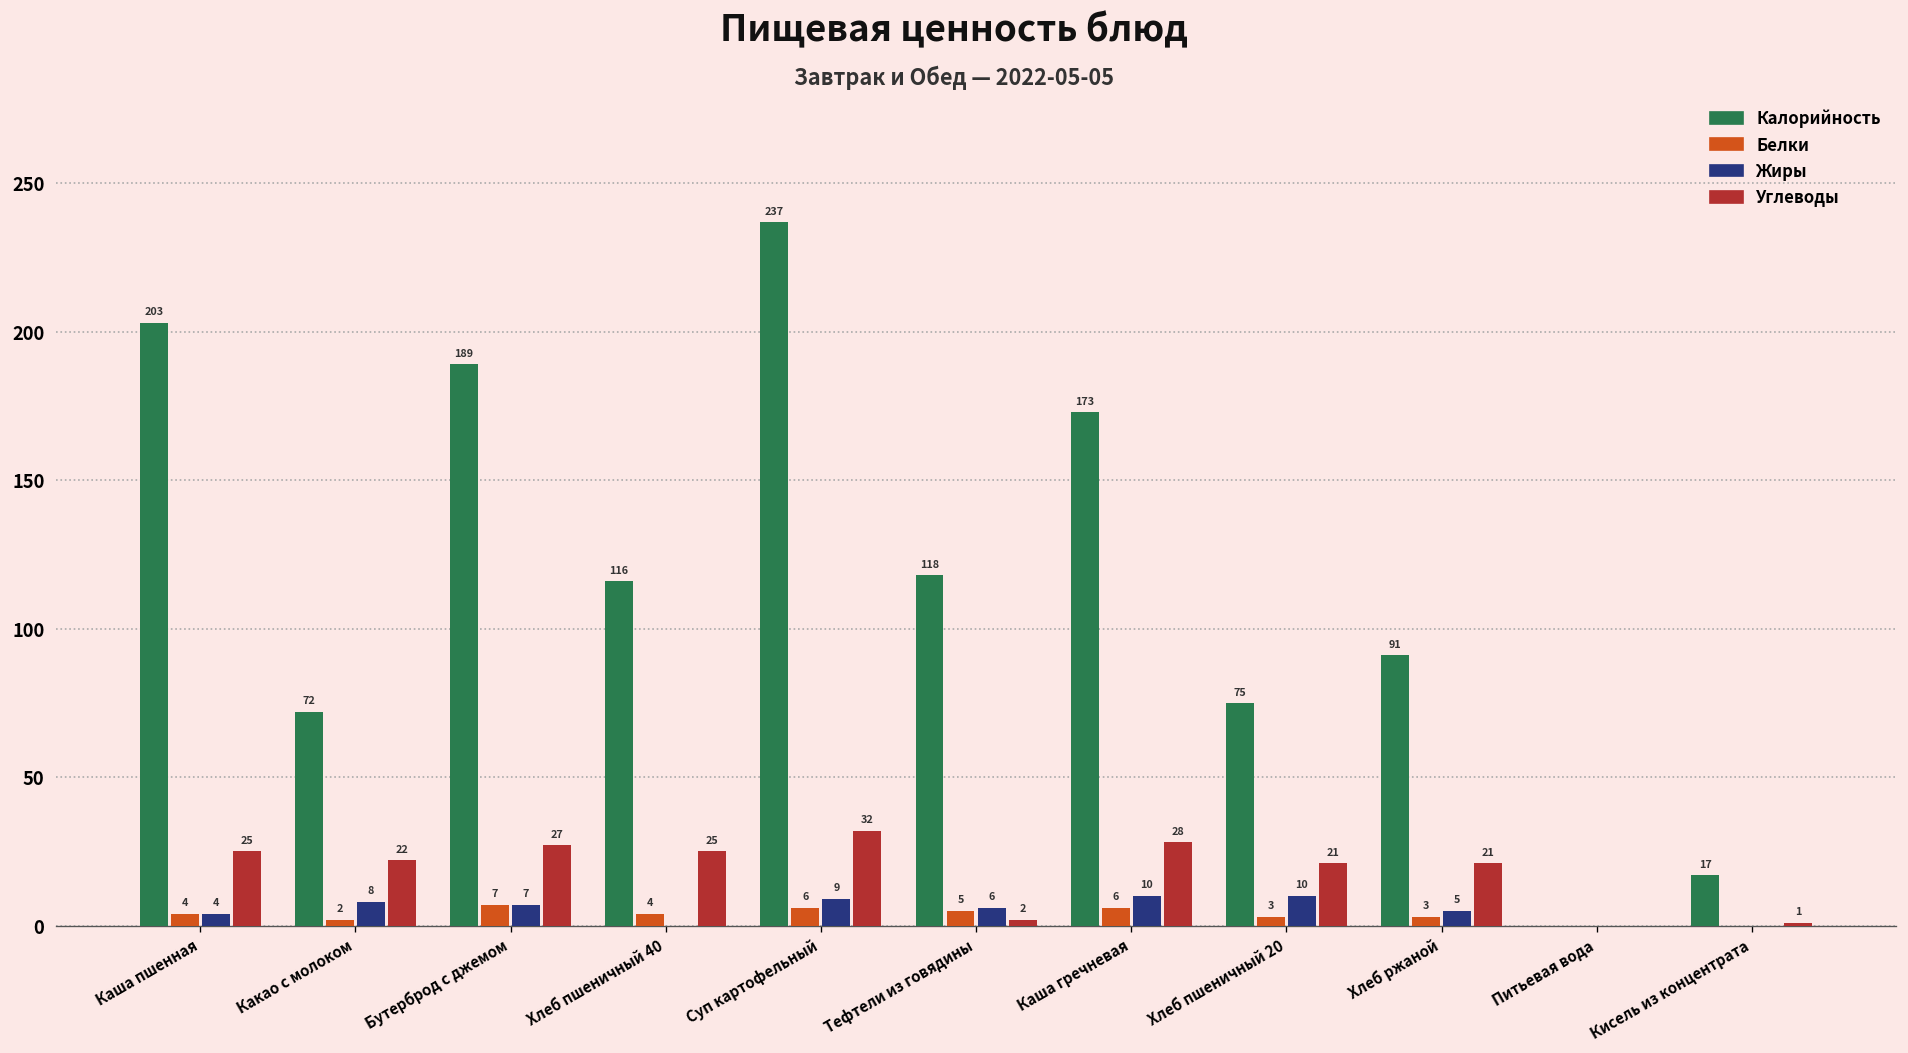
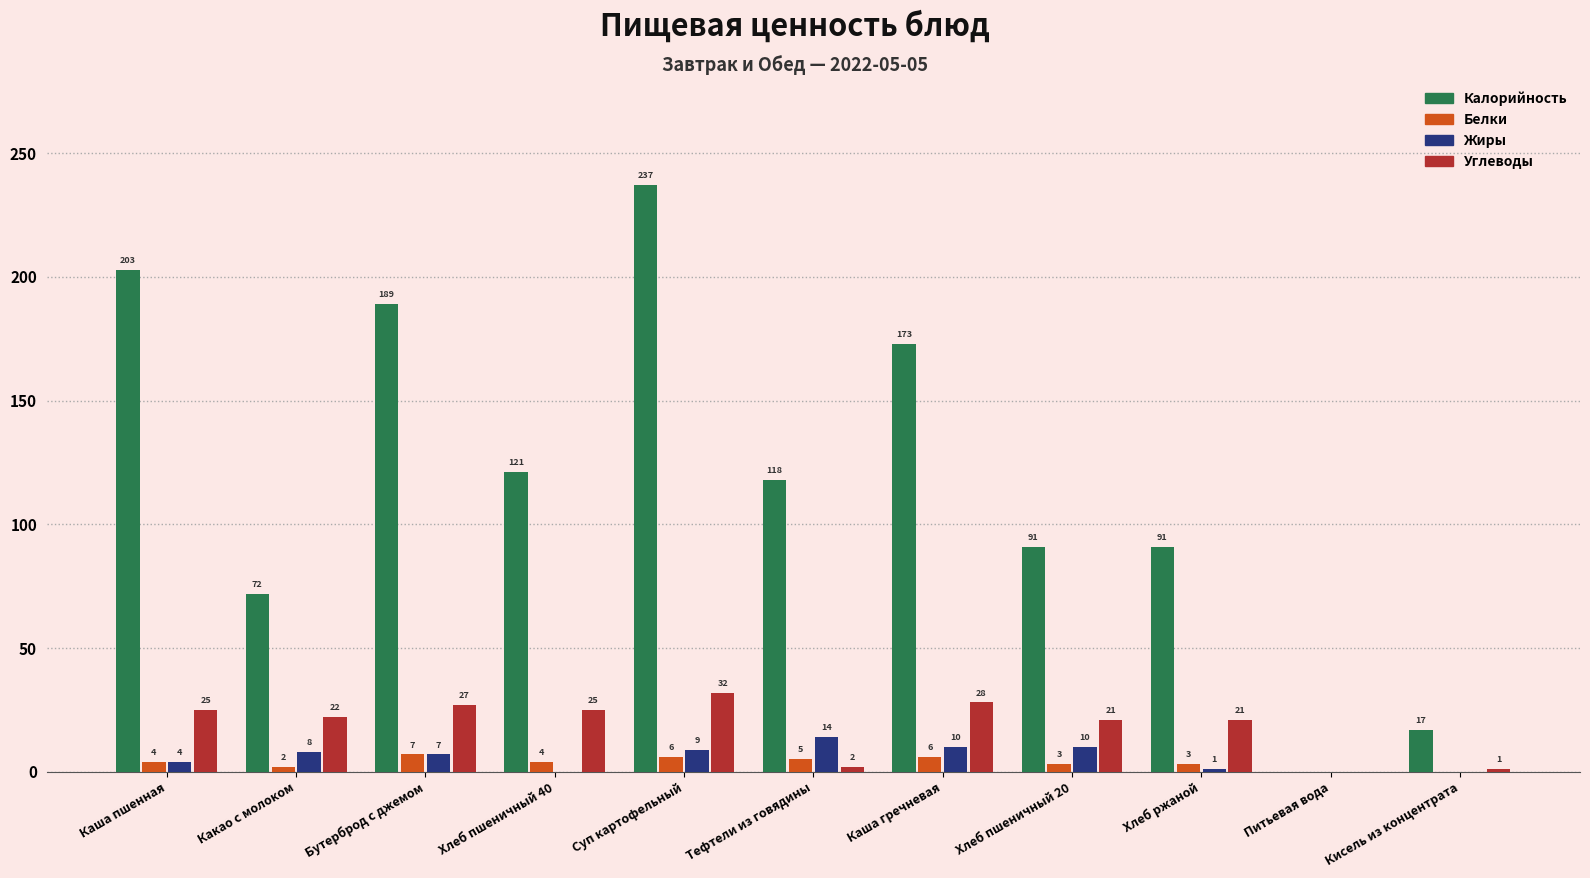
Калорийность, Хлеб пшеничный 40: 116 -> 121
Жиры, Тефтели из говядины: 6 -> 14
Калорийность, Хлеб пшеничный 20: 75 -> 91
Жиры, Хлеб ржаной: 5 -> 1
